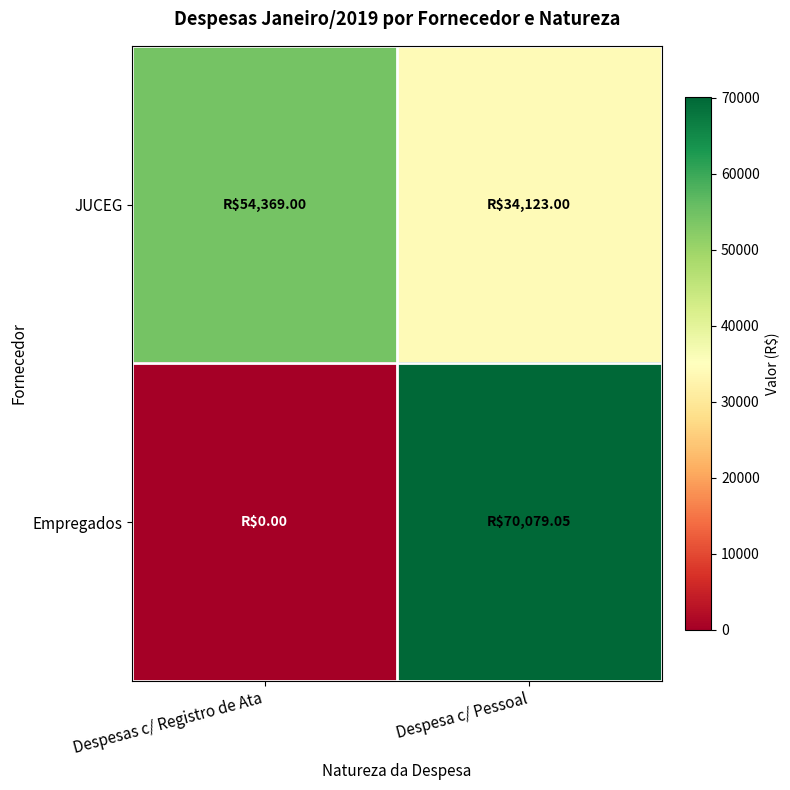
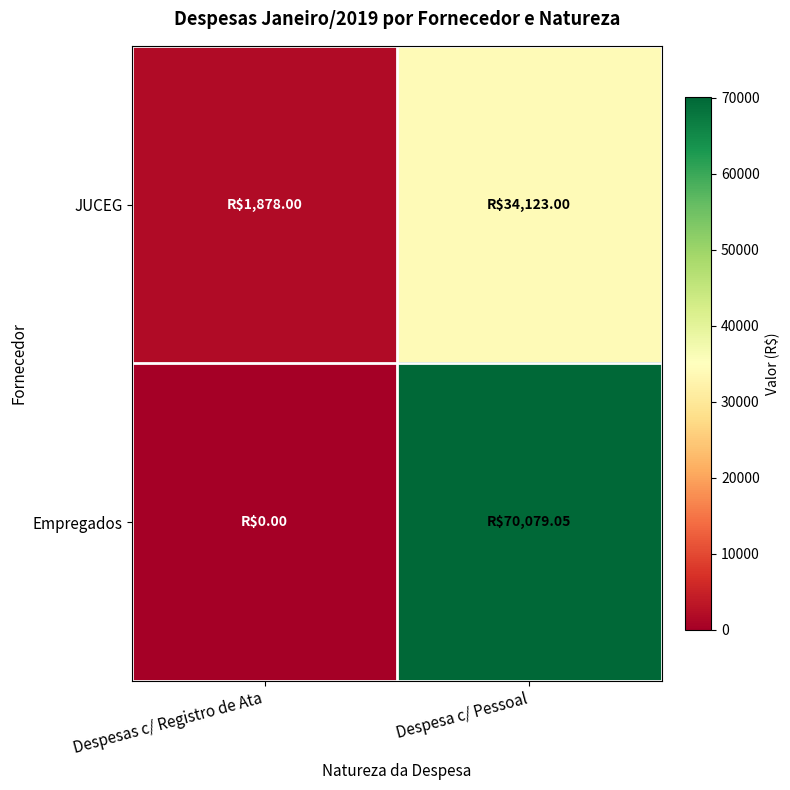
JUCEG, Despesas c/ Registro de Ata: $54,369.00 -> $1,878.00
